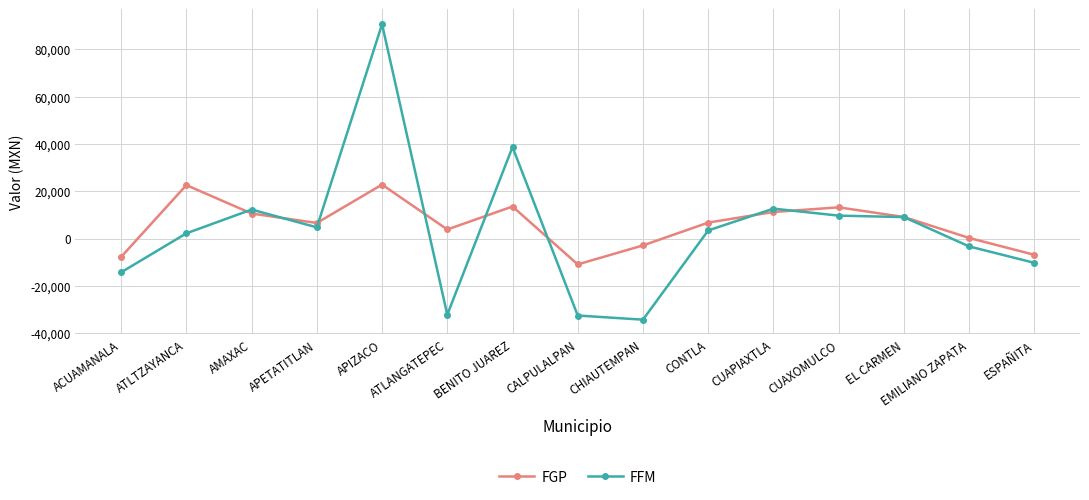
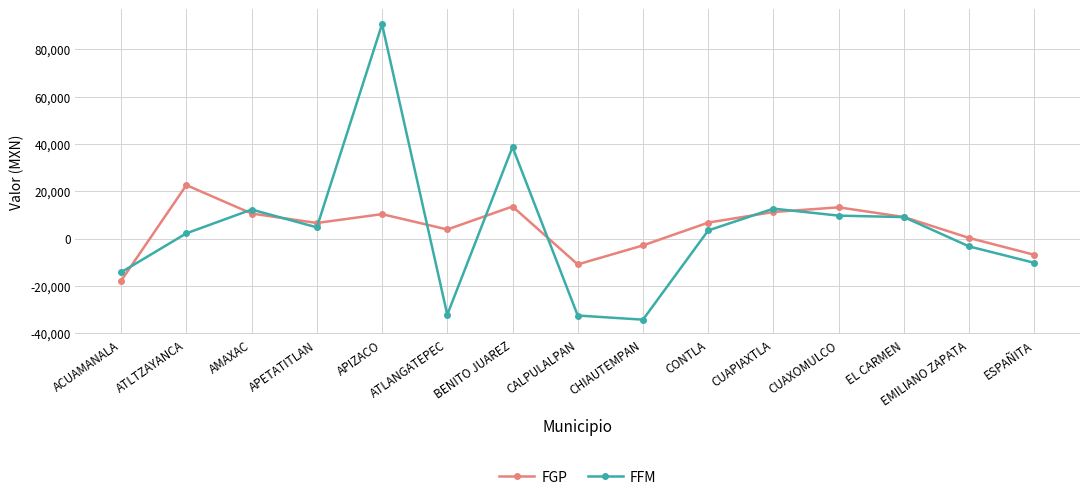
FGP, ACUAMANALA: -8,000 -> -18,000
FGP, APIZACO: 23,000 -> 10,000
